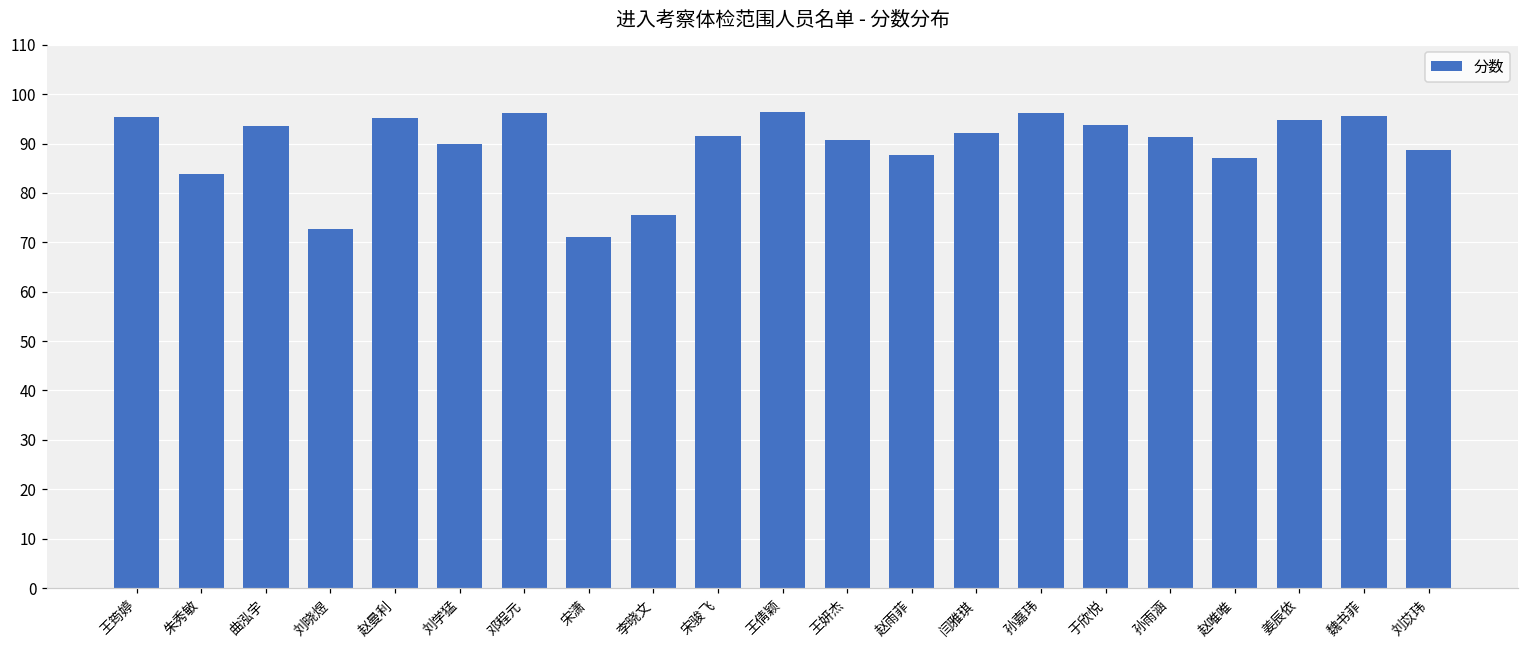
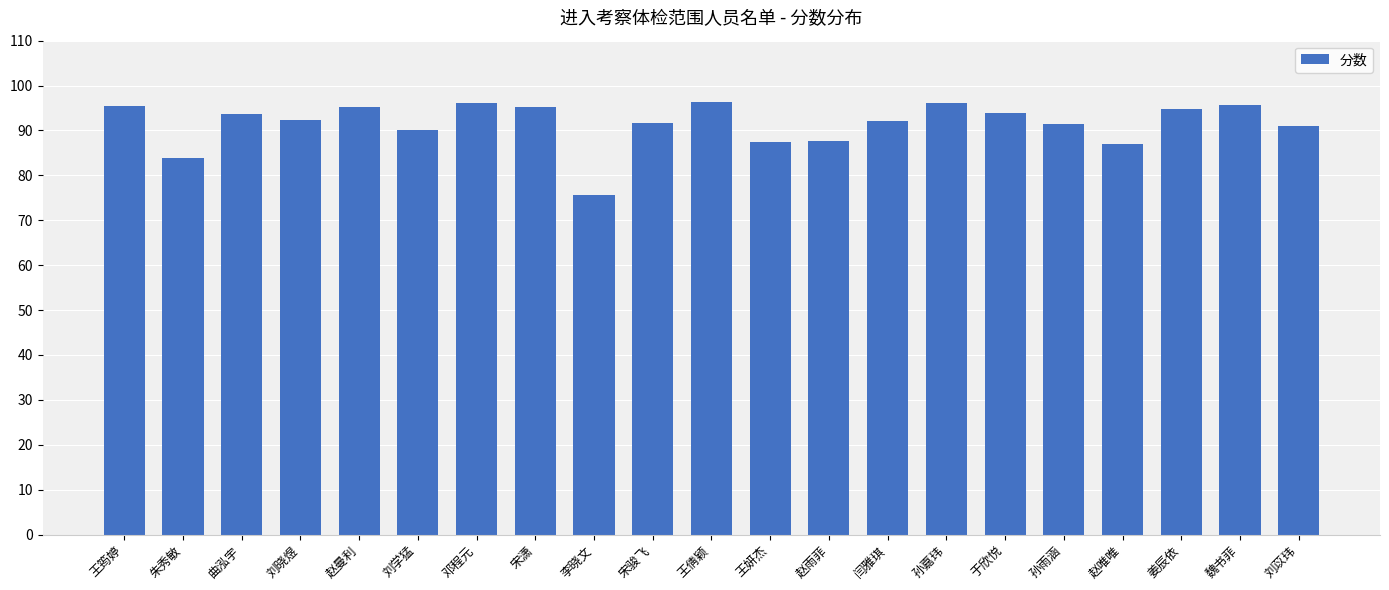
刘晓煜: 73 -> 92
宋潇: 71 -> 95
王妍杰: 91 -> 87
刘苡玮: 89 -> 91
